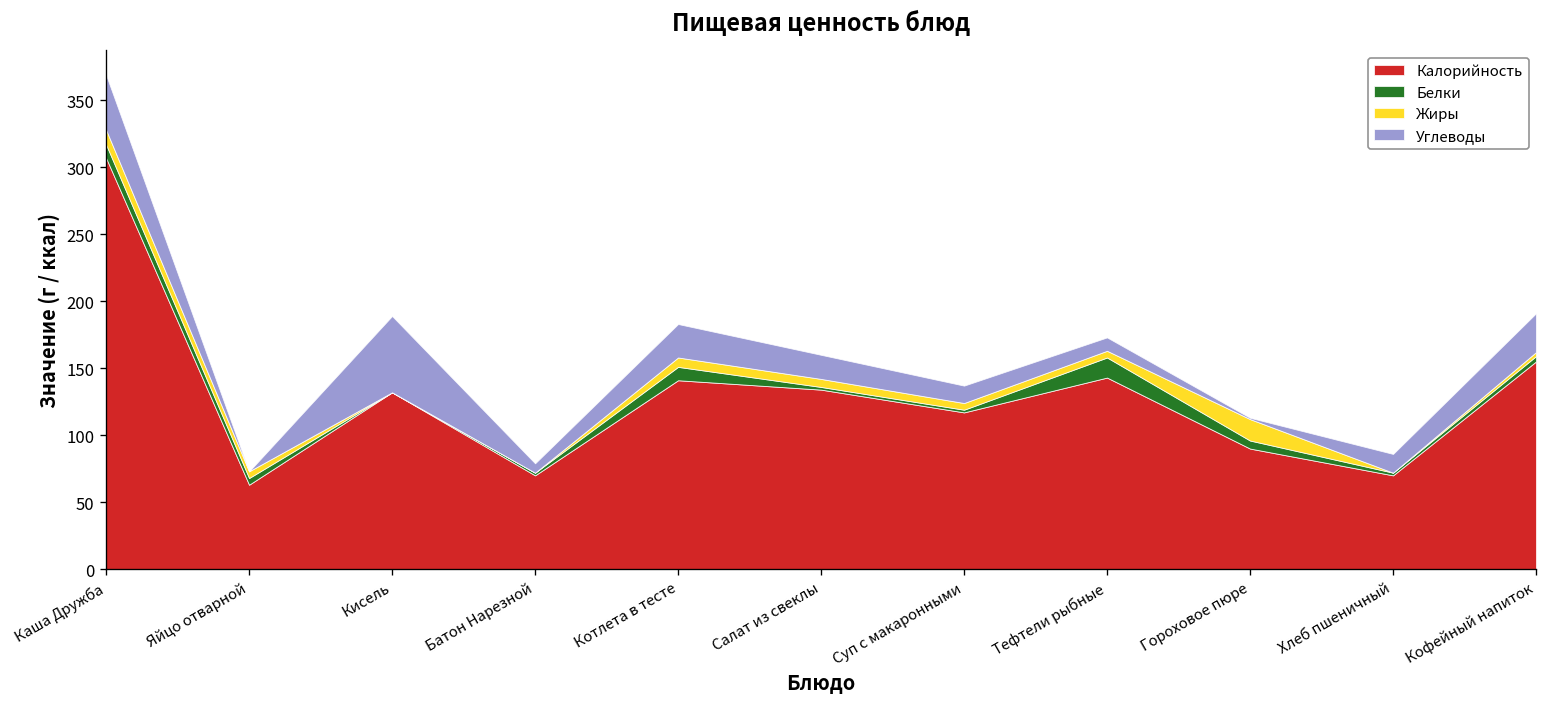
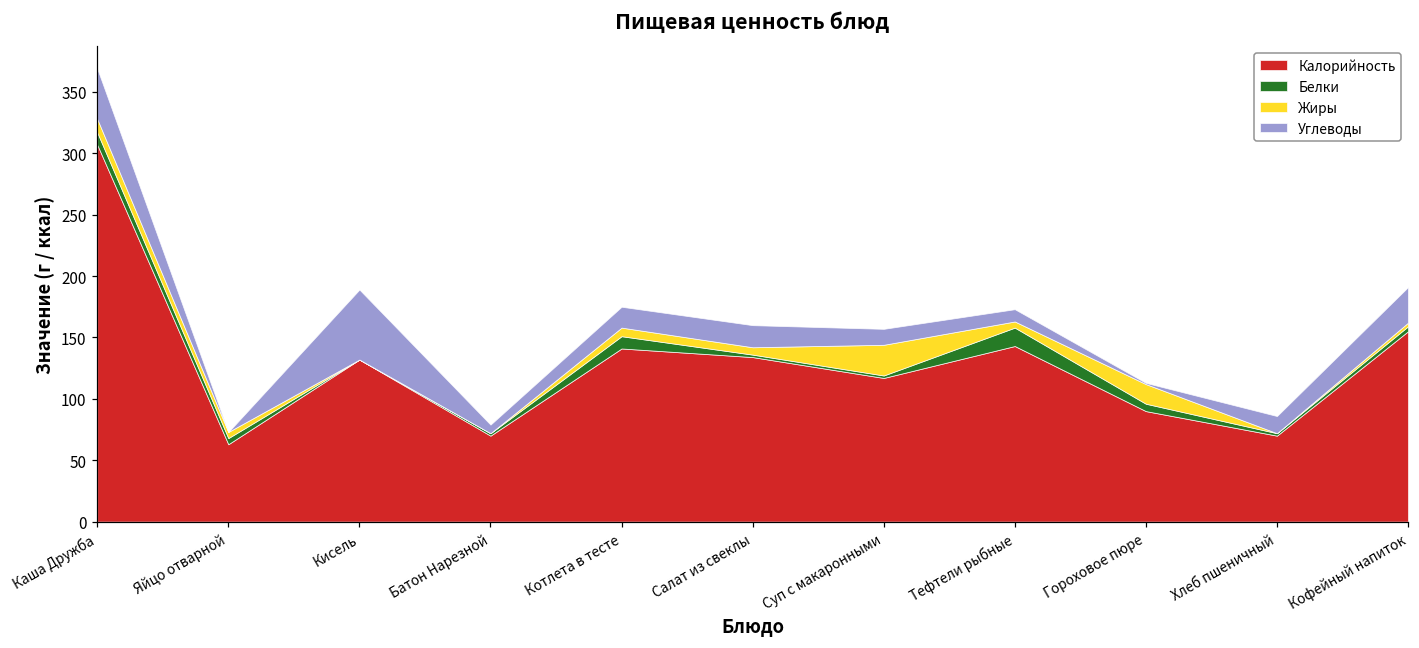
Углеводы, Котлета в тесте: 25 -> 17
Жиры, Суп с макаронными: 5 -> 25
